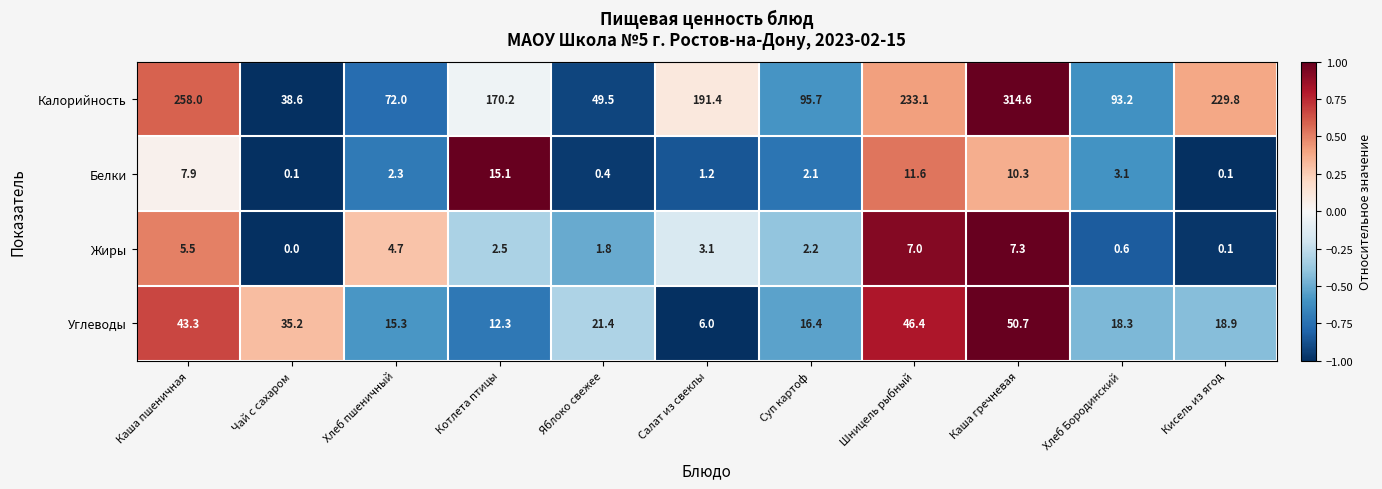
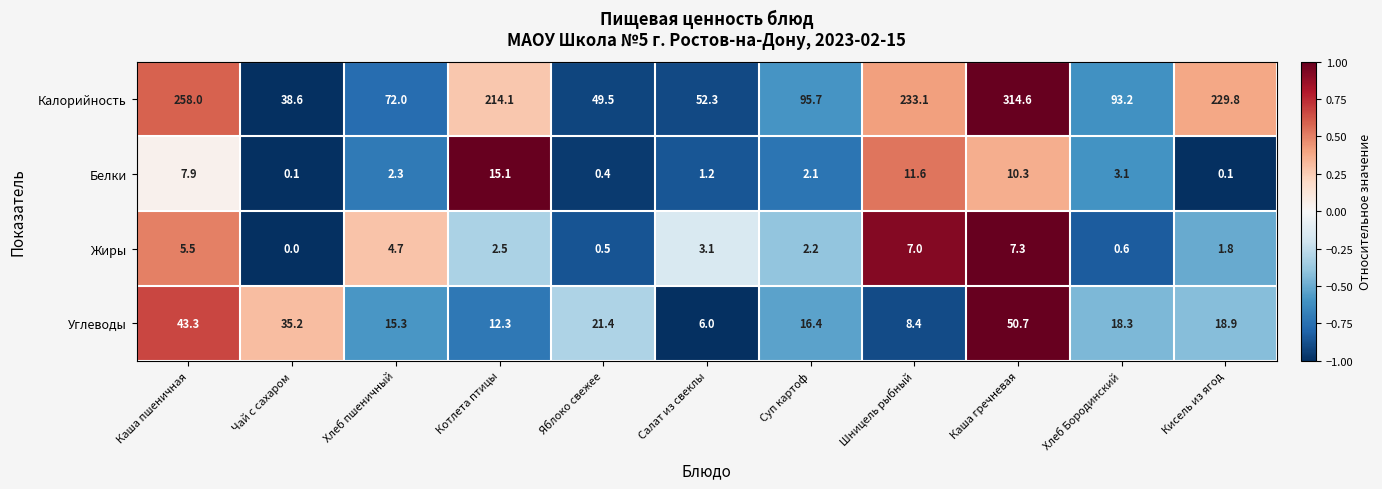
Калорийность, Котлета птицы: 170.2 -> 214.1
Калорийность, Салат из свеклы: 191.4 -> 52.3
Жиры, Яблоко свежее: 1.8 -> 0.5
Жиры, Кисель из ягод: 0.1 -> 1.8
Углеводы, Шницель рыбный: 46.4 -> 8.4
